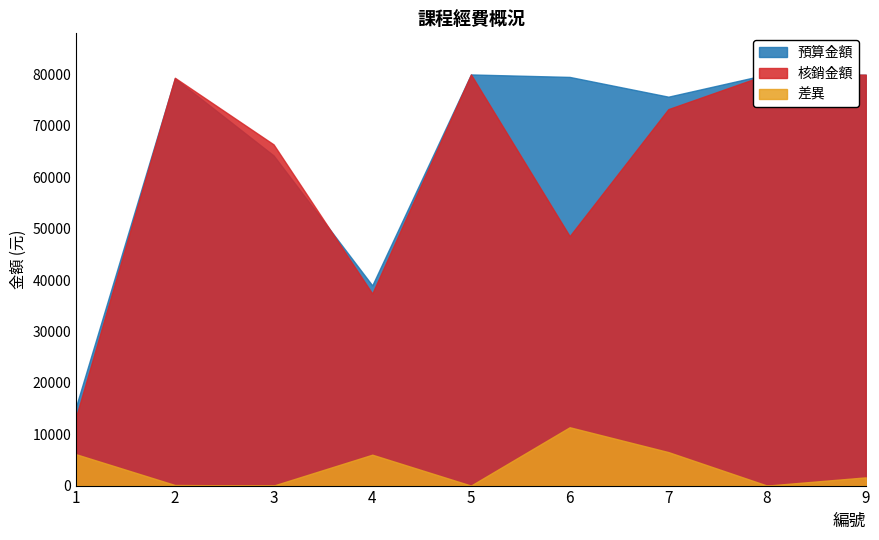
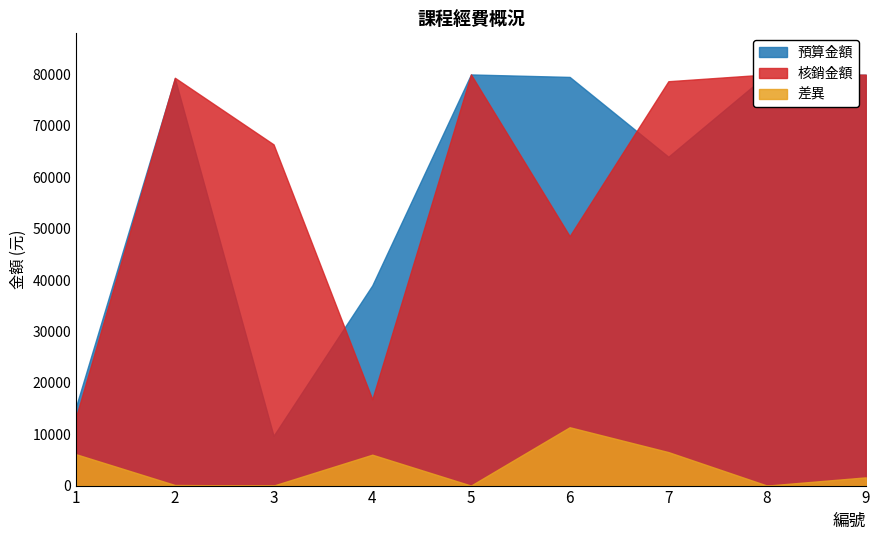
預算金額, 3: 64000 -> 10000
核銷金額, 4: 37000 -> 17000
預算金額, 7: 76000 -> 64000
核銷金額, 7: 73000 -> 79000
